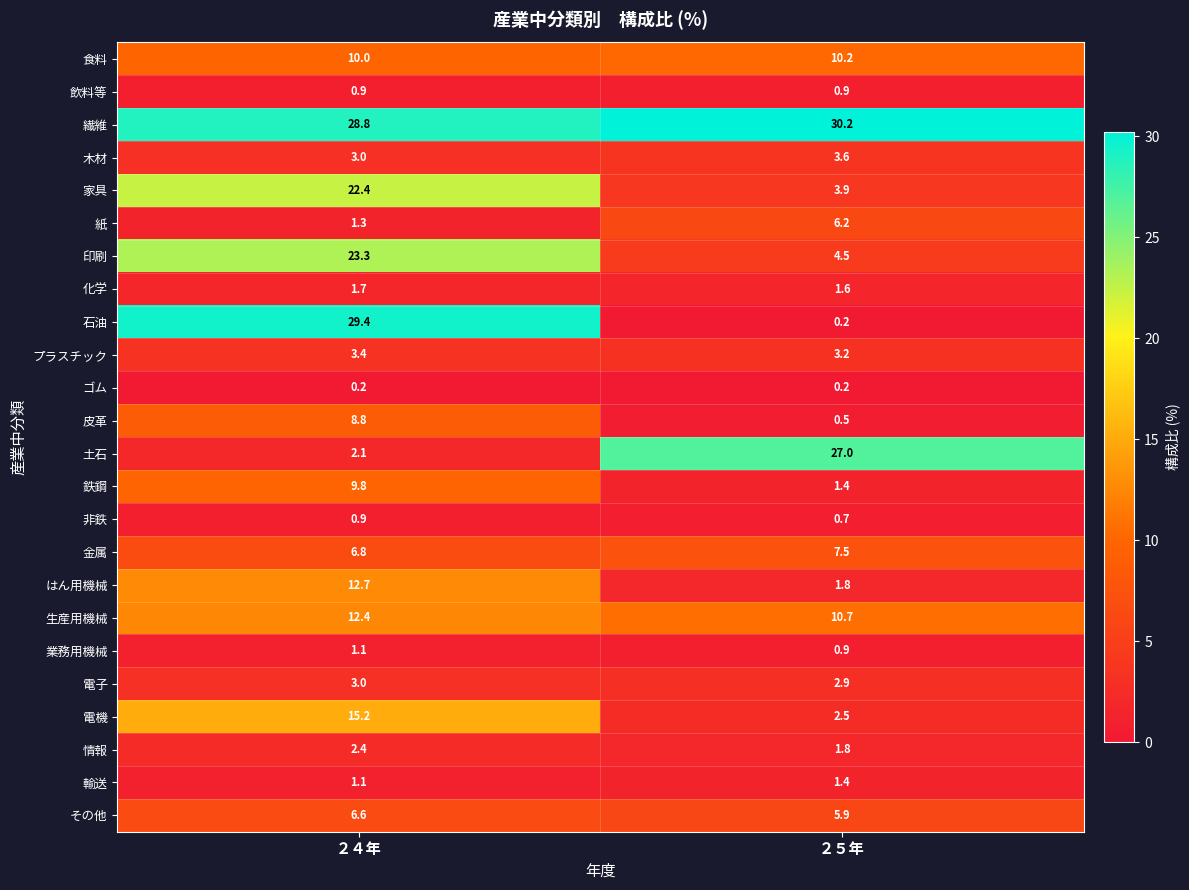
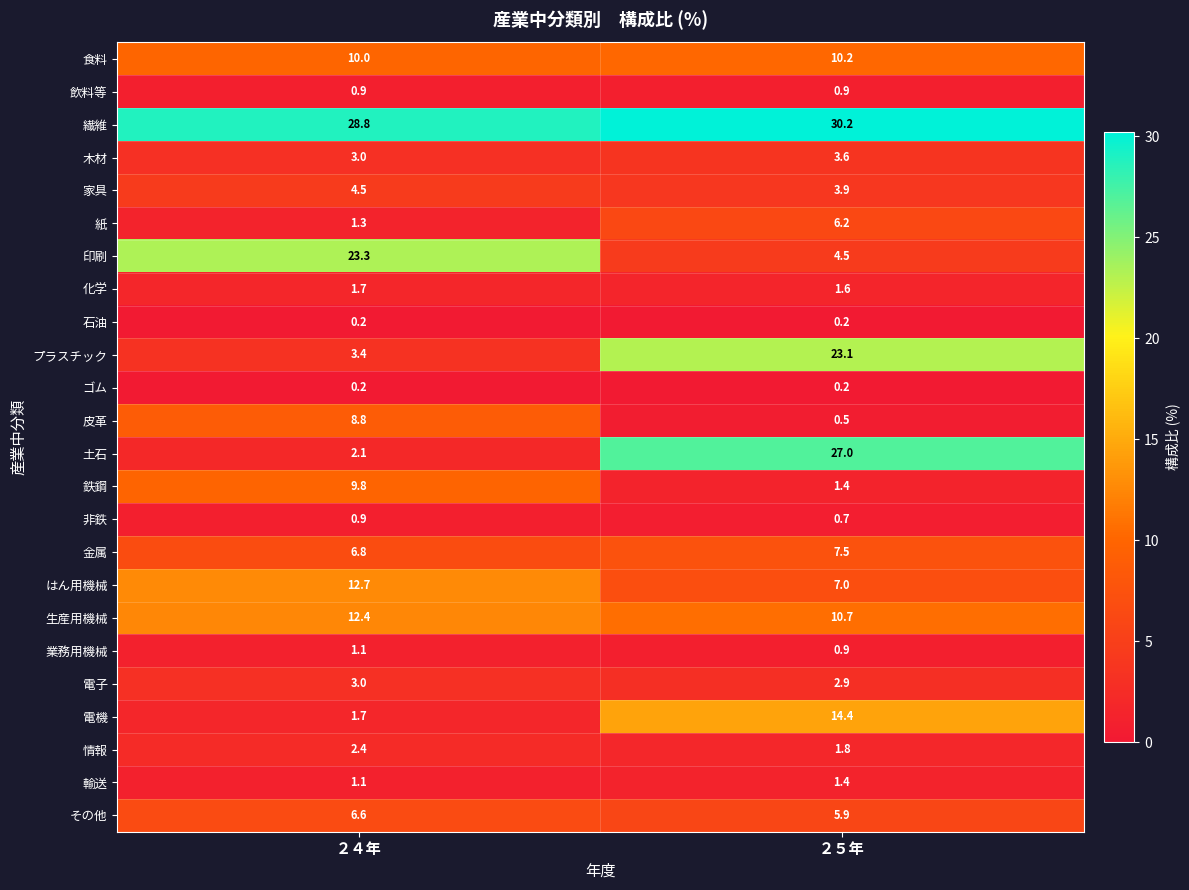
家具, ２４年: 22.4 -> 4.5
石油, ２４年: 29.4 -> 0.2
プラスチック, ２５年: 3.2 -> 23.1
はん用機械, ２５年: 1.8 -> 7.0
電機, ２４年: 15.2 -> 1.7
電機, ２５年: 2.5 -> 14.4
